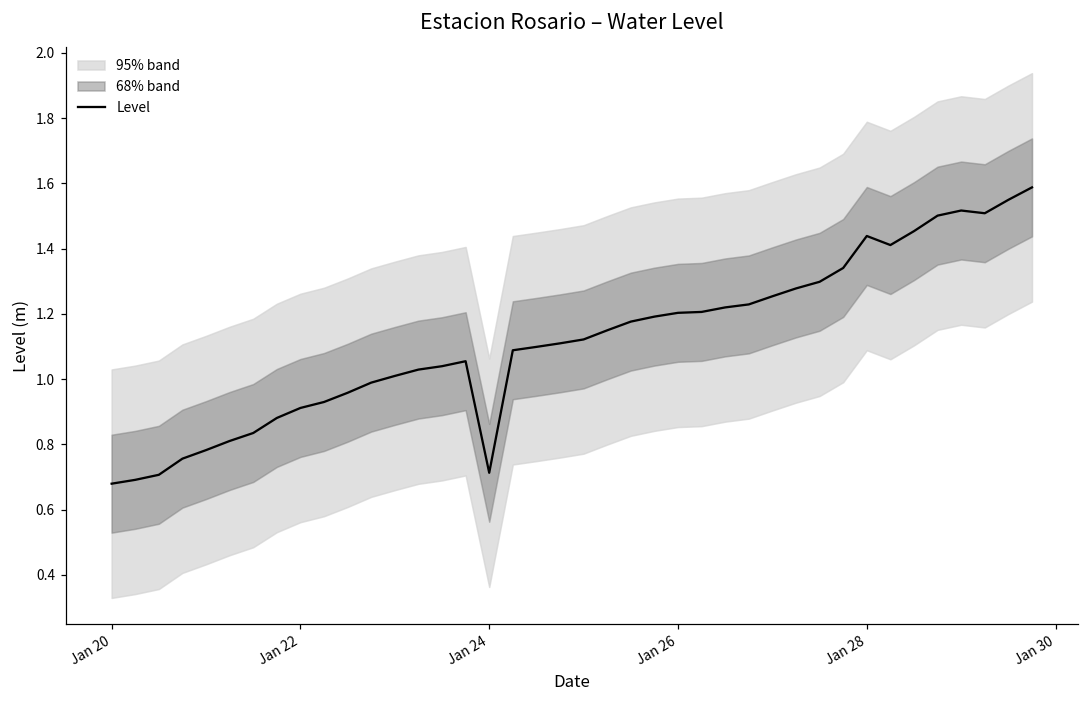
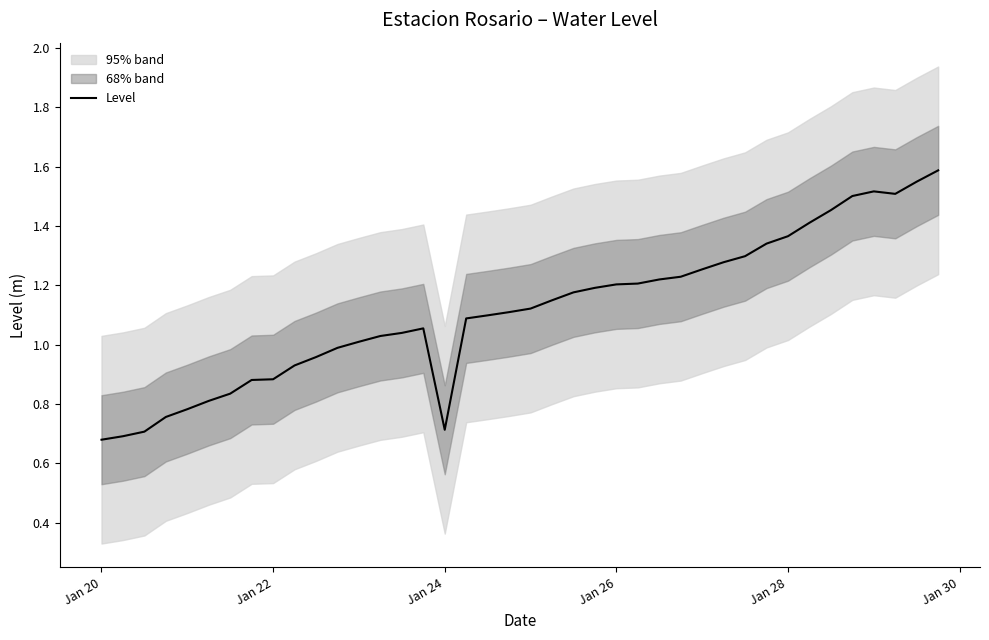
Level, Jan 22: 0.91 -> 0.88
Level, Jan 28: 1.44 -> 1.37
